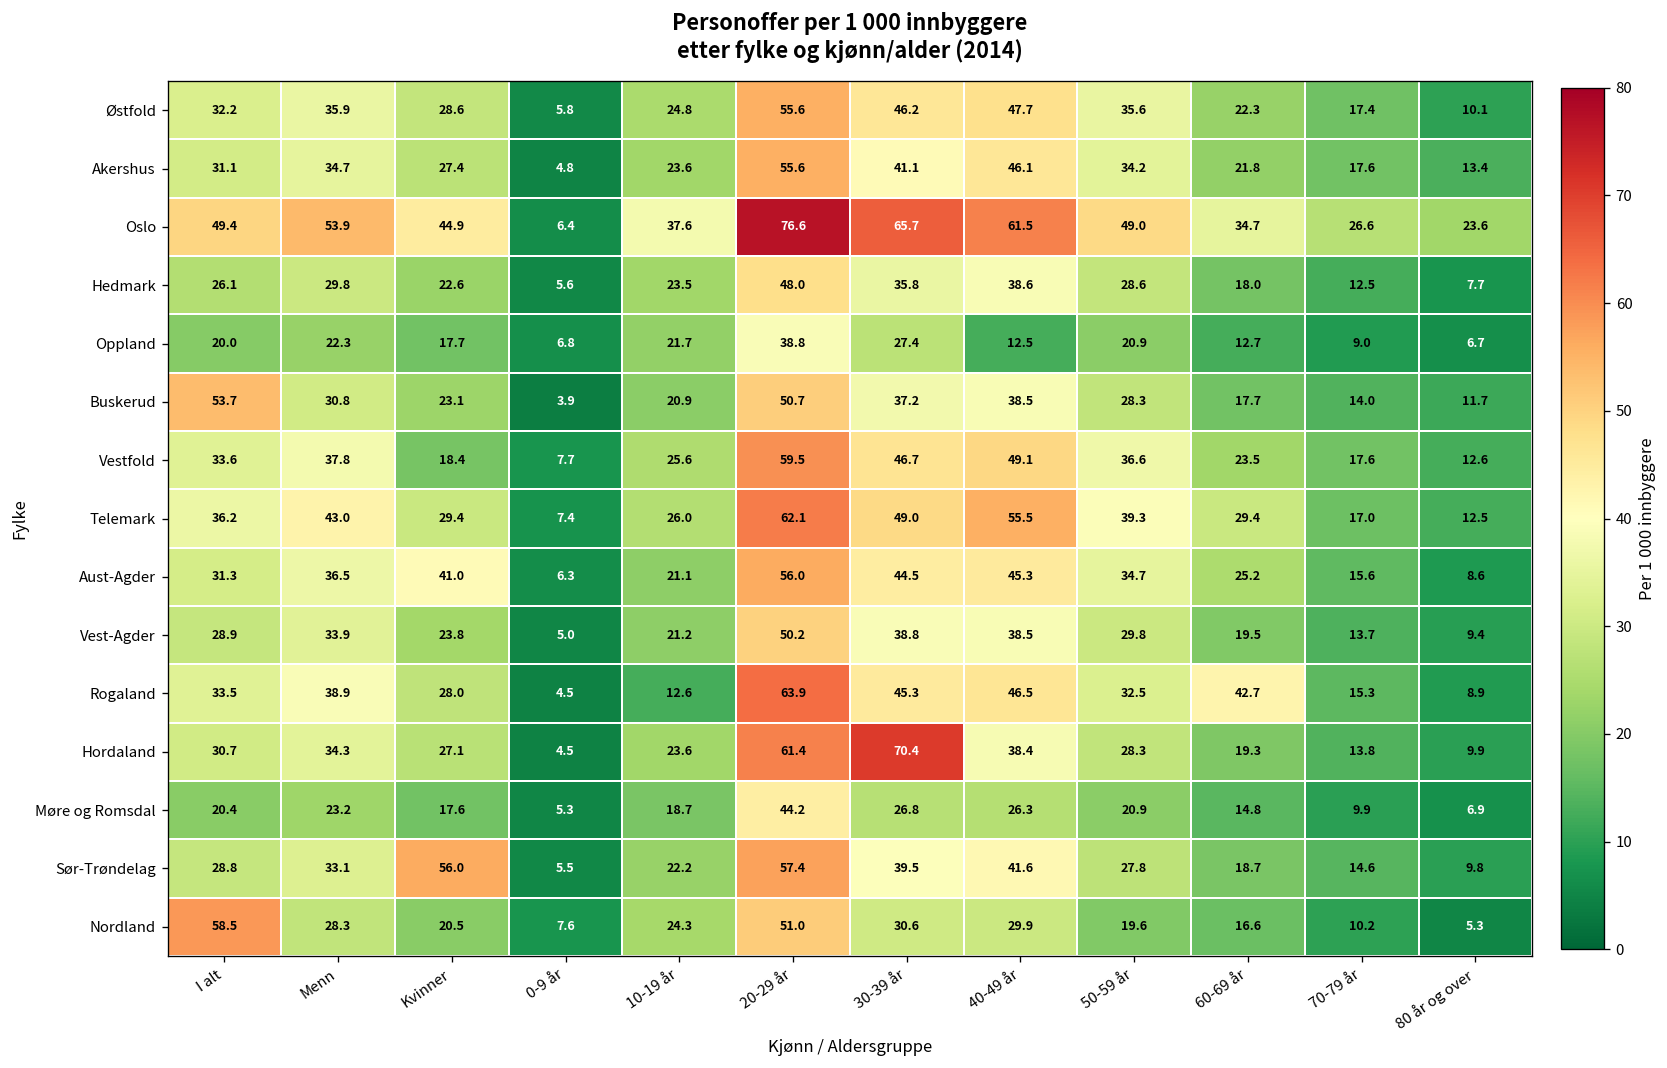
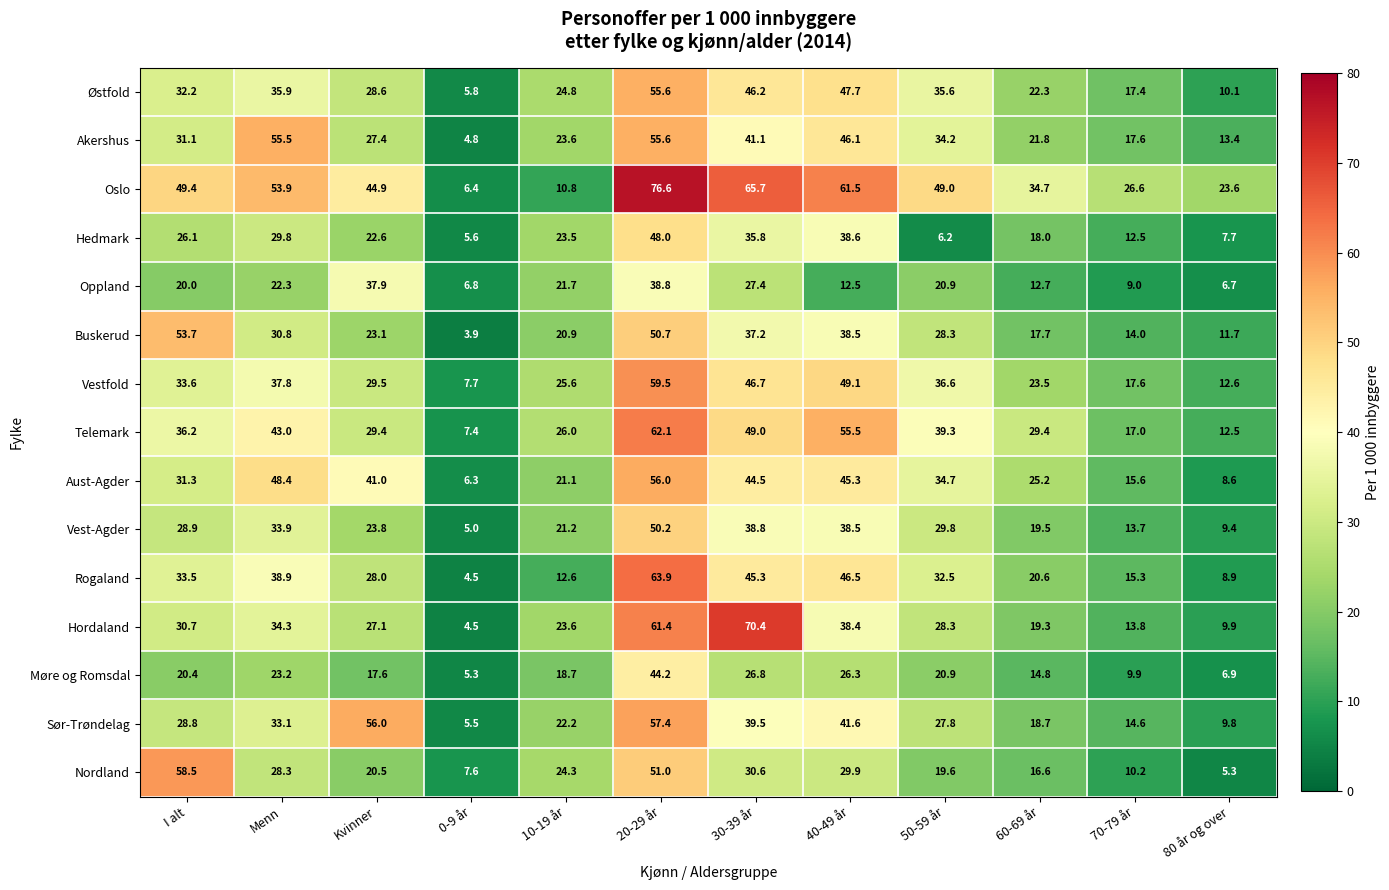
Akershus, Menn: 34.7 -> 55.5
Oslo, 10-19 år: 37.6 -> 10.8
Hedmark, 50-59 år: 28.6 -> 6.2
Oppland, Kvinner: 17.7 -> 37.9
Vestfold, Kvinner: 18.4 -> 29.5
Aust-Agder, Menn: 36.5 -> 48.4
Rogaland, 60-69 år: 42.7 -> 20.6
